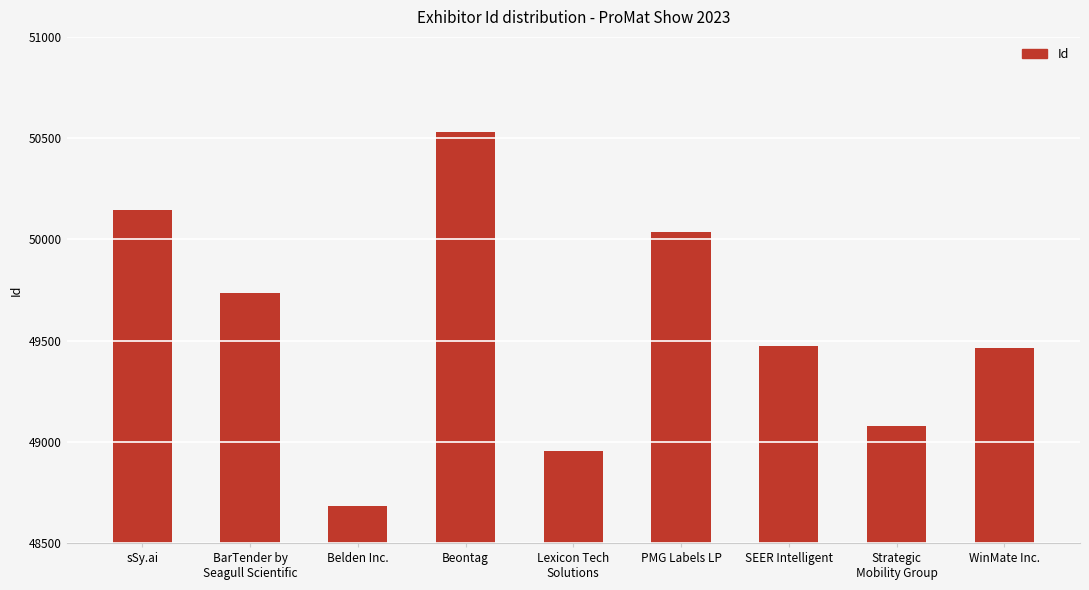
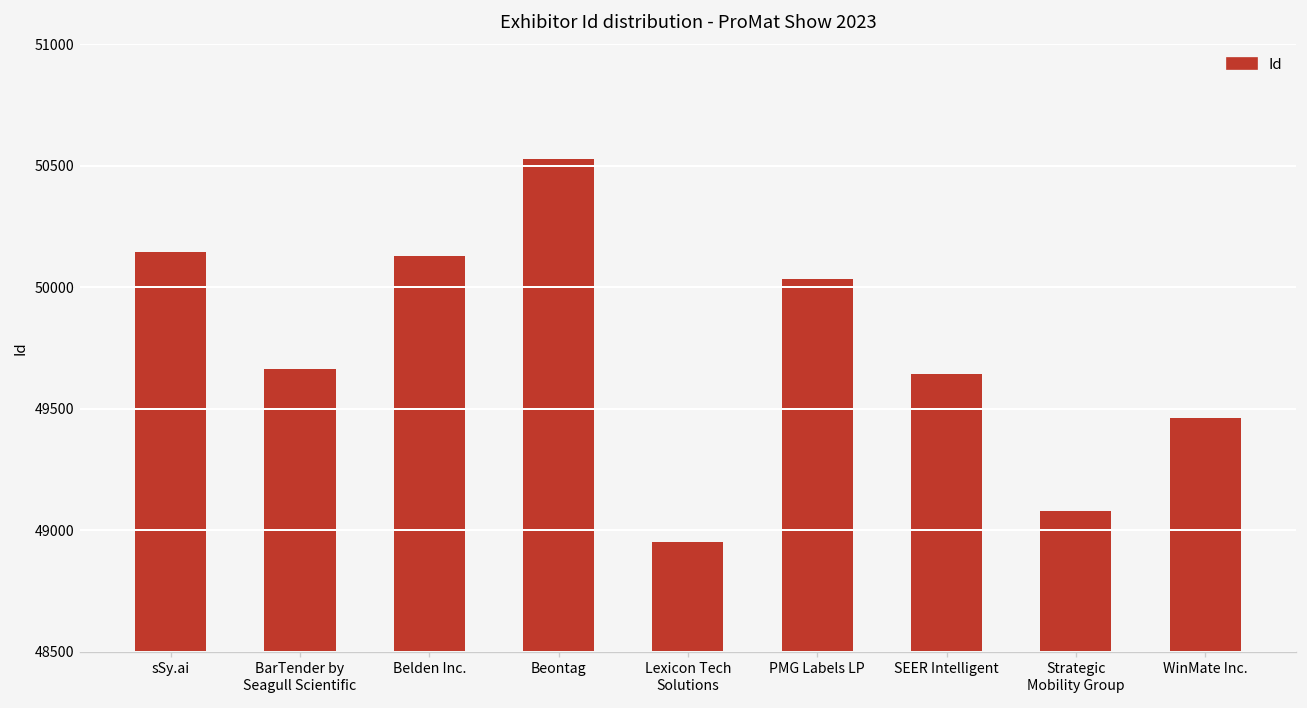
BarTender by Seagull Scientific: 49730 -> 49660
Belden Inc.: 48680 -> 50130
SEER Intelligent: 49470 -> 49640
